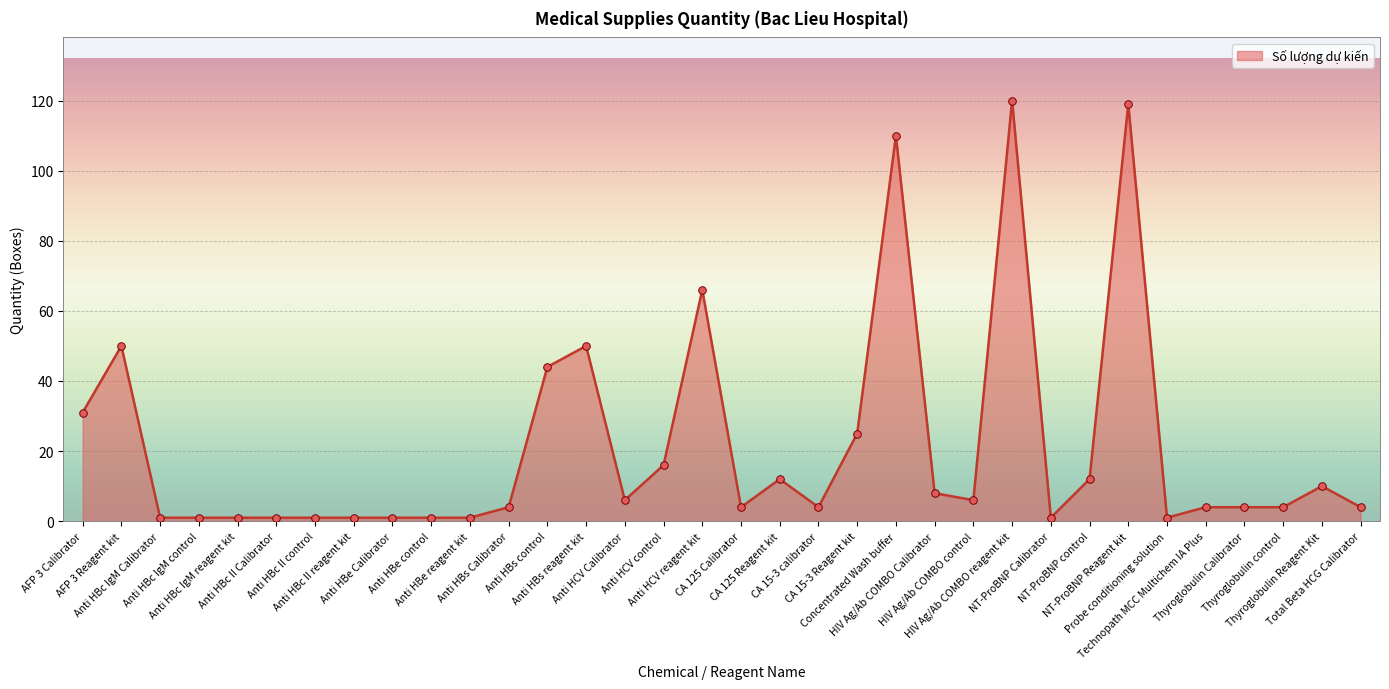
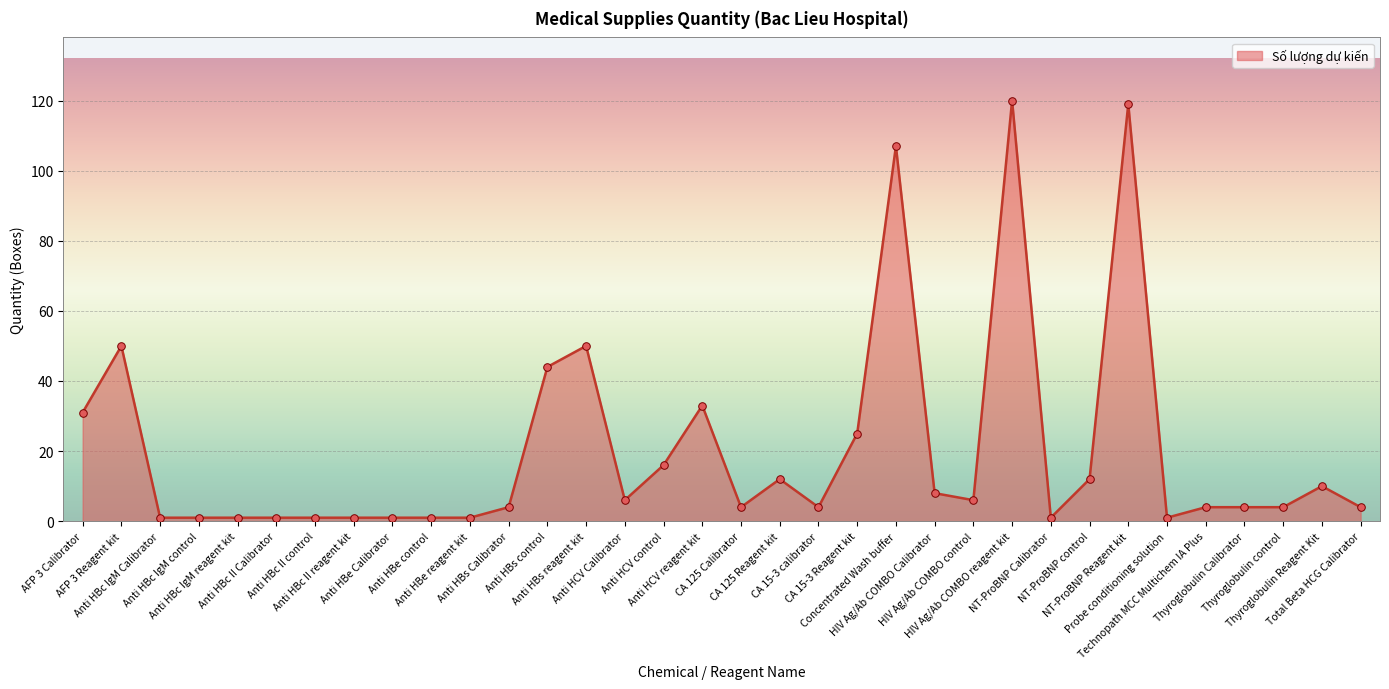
Anti HCV reagent kit: 66 -> 33
Concentrated Wash buffer: 110 -> 107
